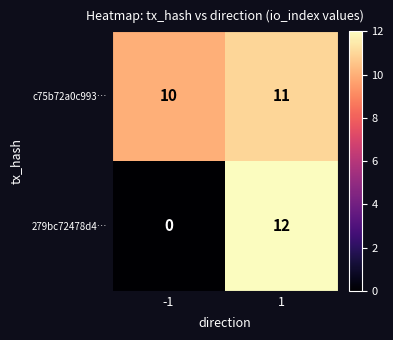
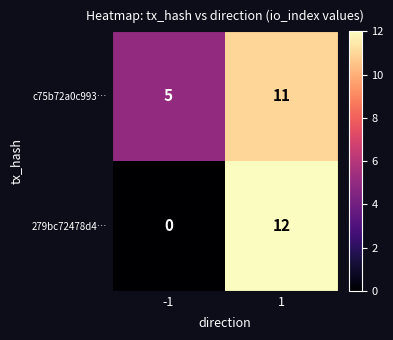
c75b72a0c993…, -1: 10 -> 5
